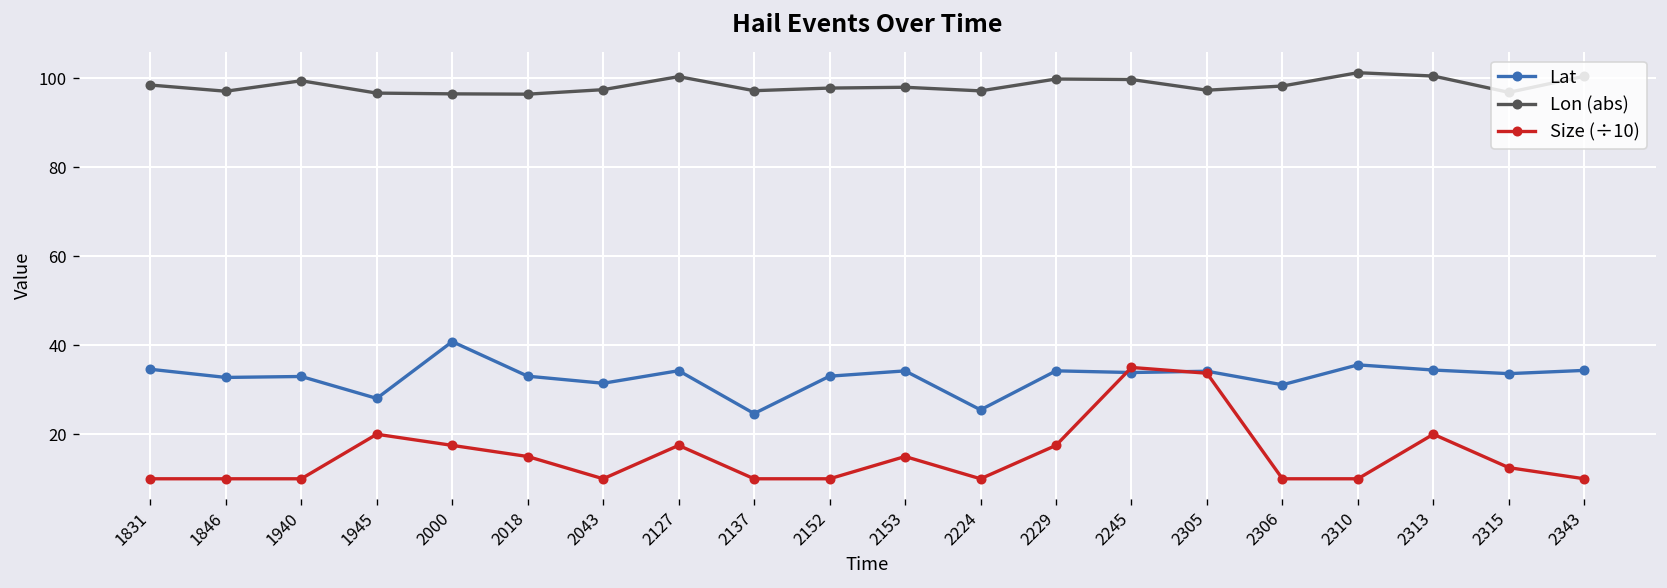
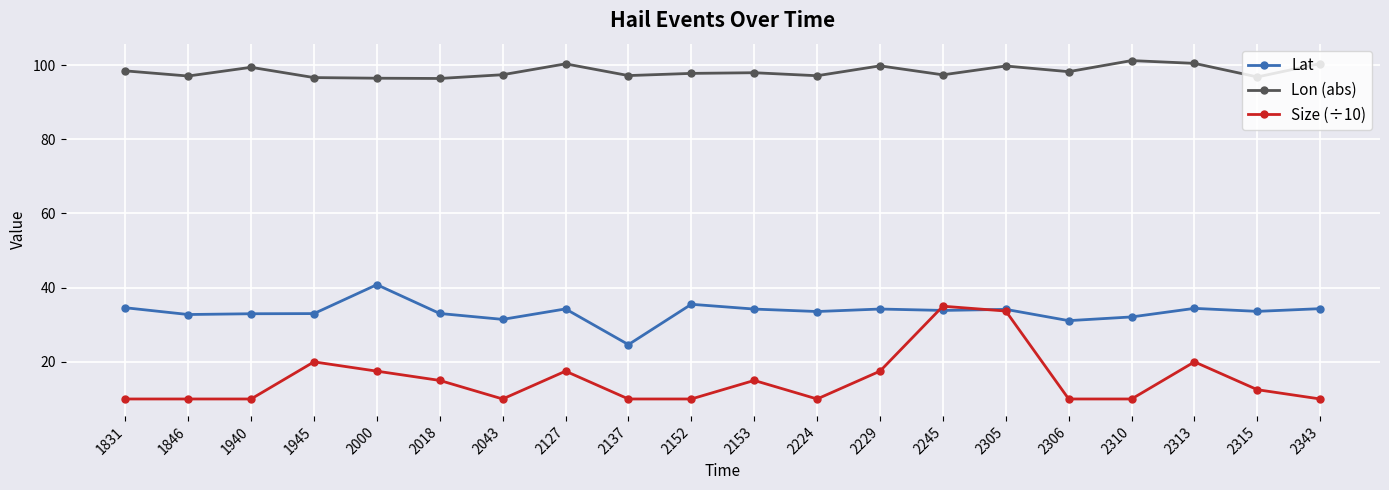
Lat, 1945: 28 -> 33
Lat, 2152: 33 -> 36
Lat, 2224: 25 -> 34
Lon (abs), 2245: 100 -> 97
Lon (abs), 2305: 97 -> 100
Lat, 2310: 36 -> 32
